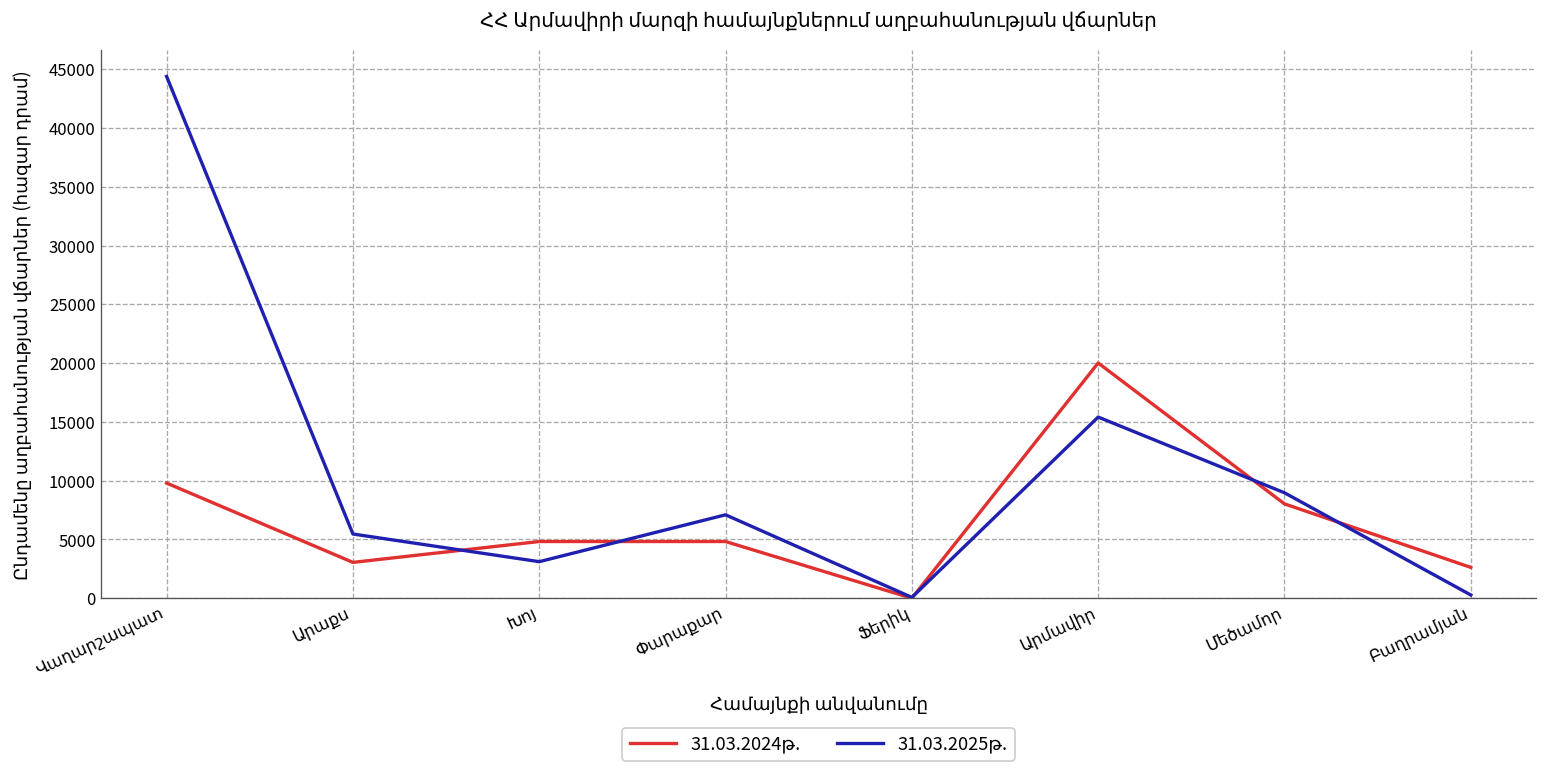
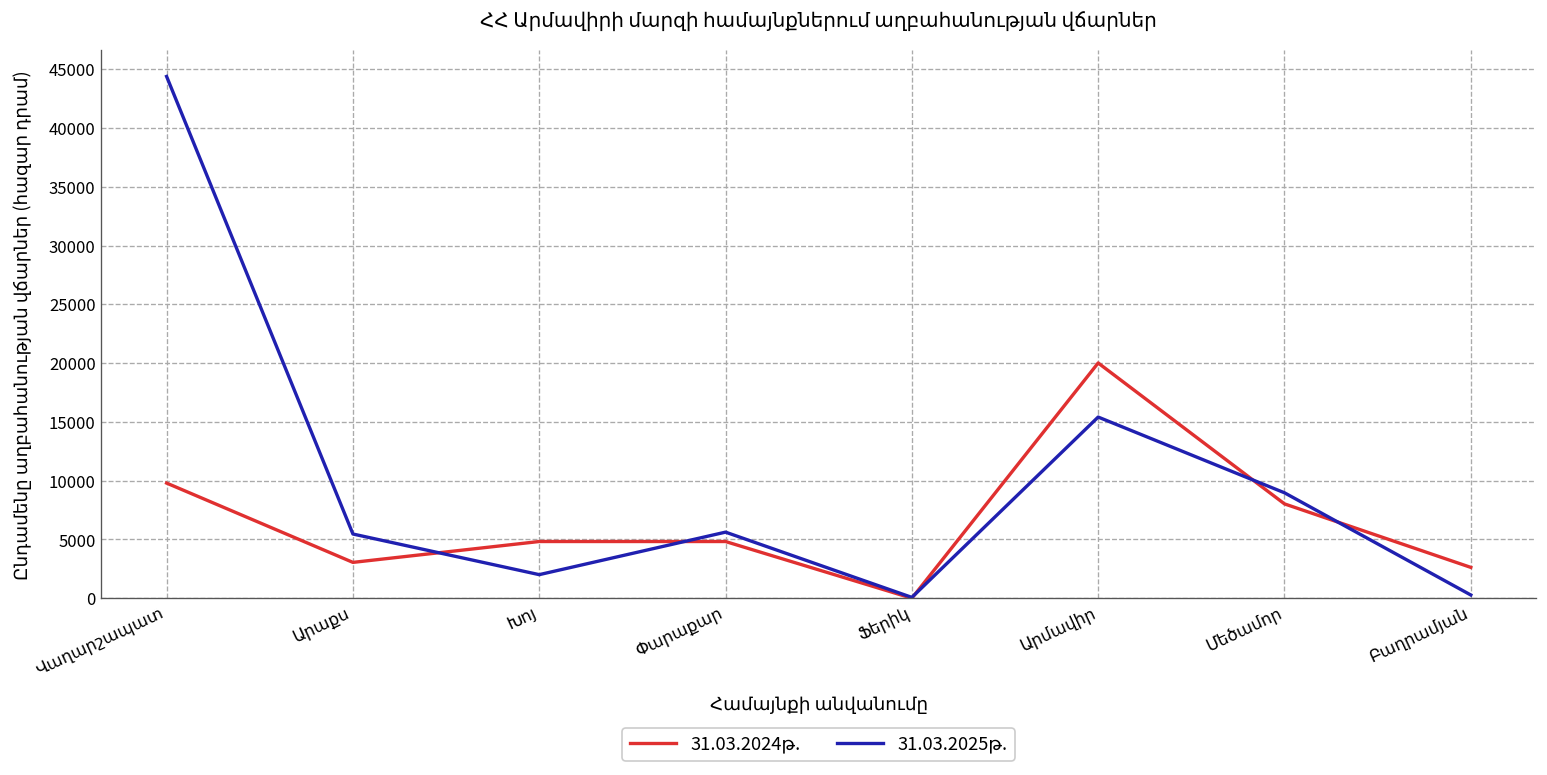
31.03.2025թ., Խոյ: 3000 -> 2000
31.03.2025թ., Փարաքար: 7000 -> 6000
